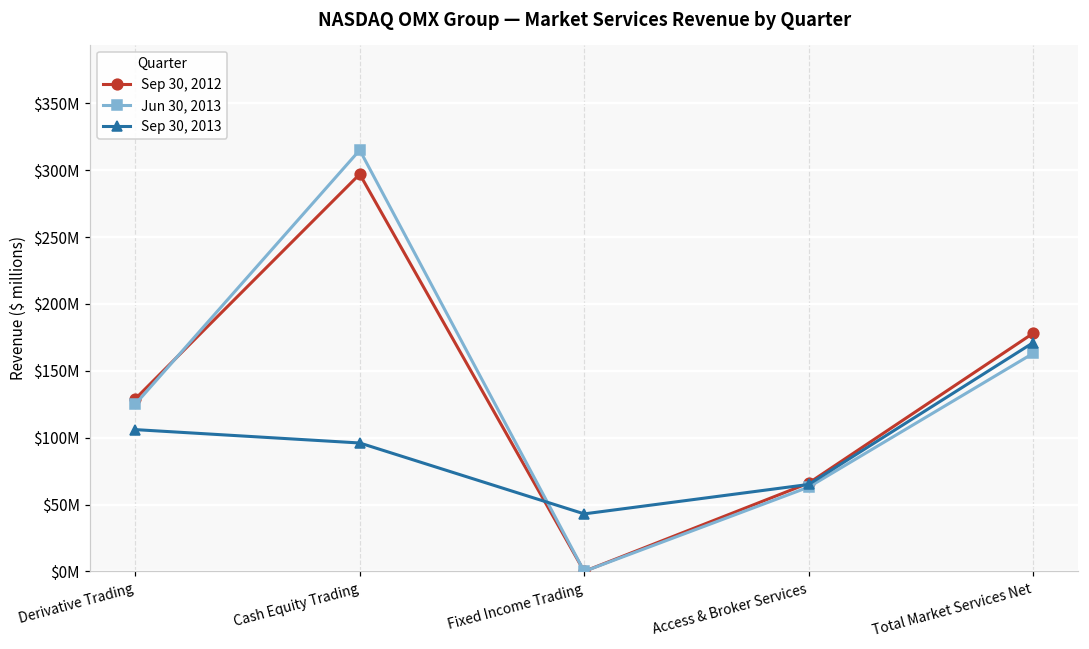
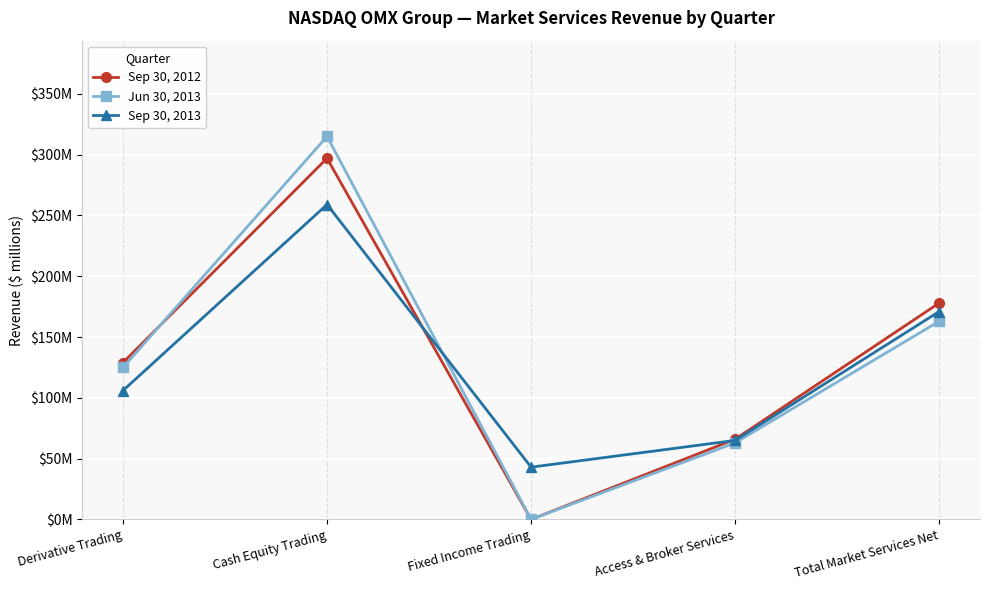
Sep 30, 2013, Cash Equity Trading: $96000000 -> $259000000
